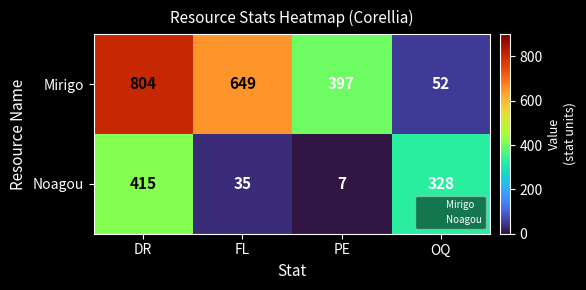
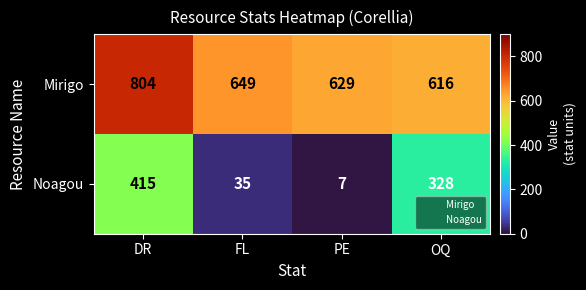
Mirigo, PE: 397 -> 629
Mirigo, OQ: 52 -> 616
